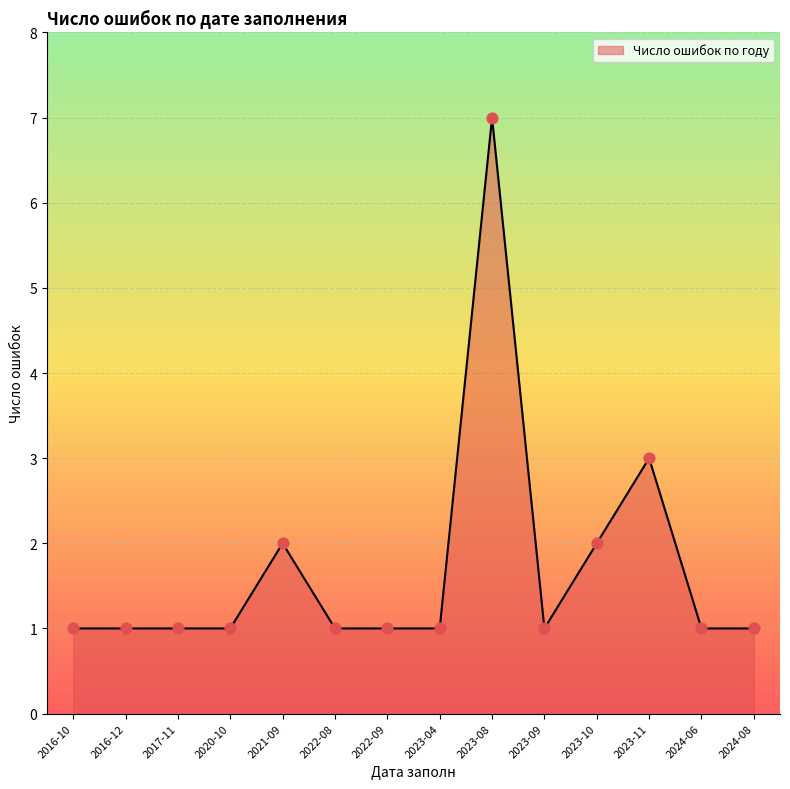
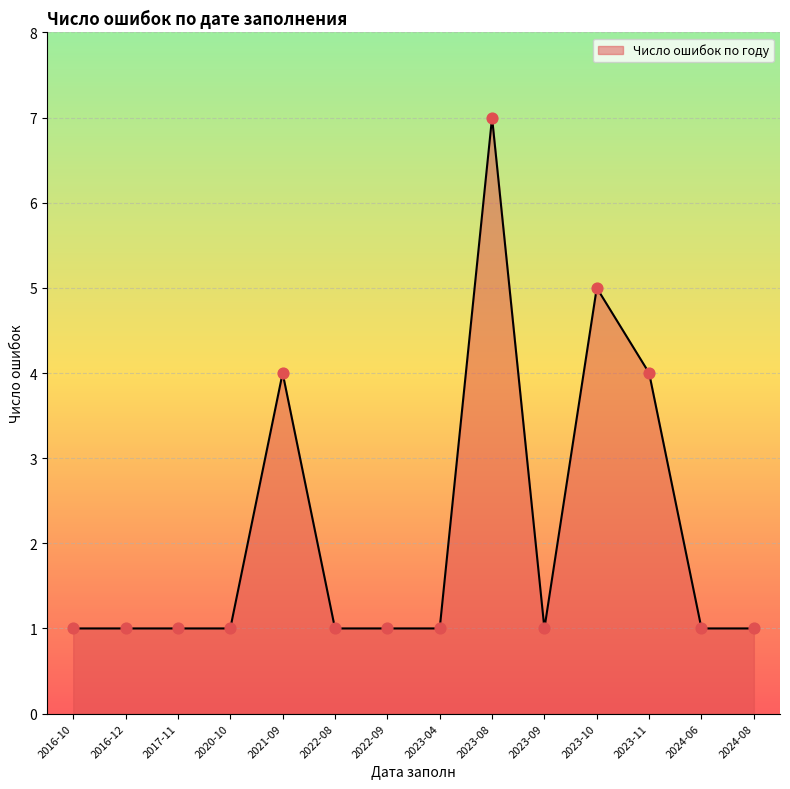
2021-09: 2 -> 4
2023-10: 2 -> 5
2023-11: 3 -> 4
